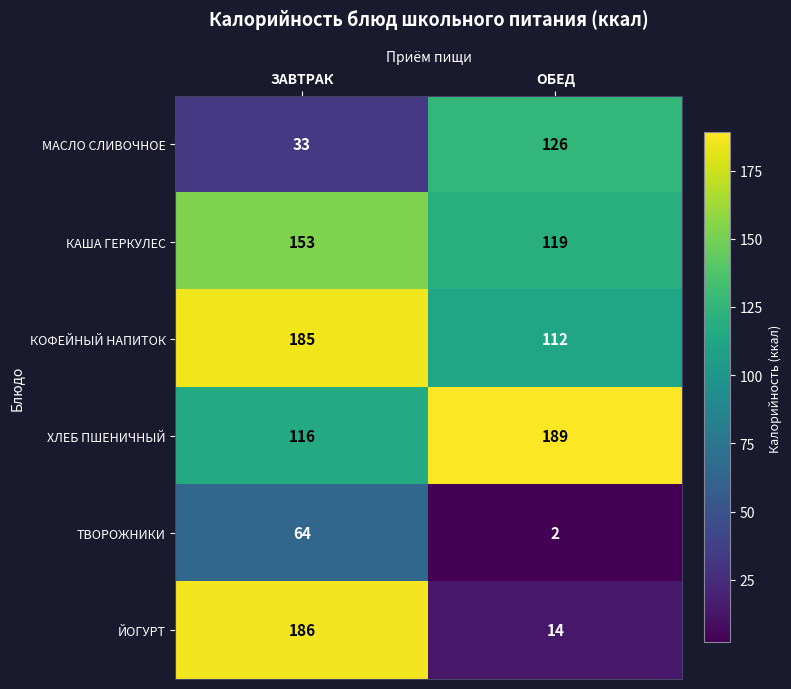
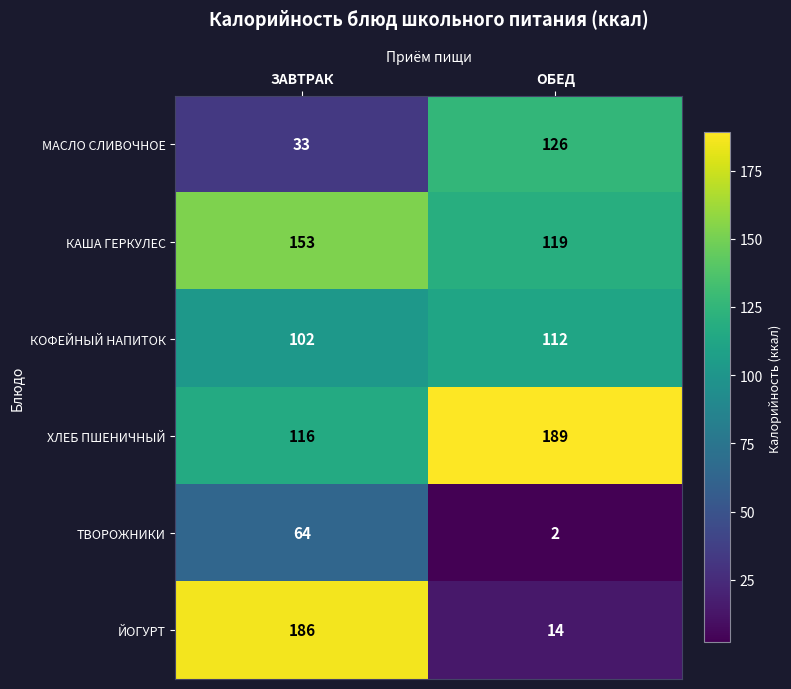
КОФЕЙНЫЙ НАПИТОК, ЗАВТРАК: 185 -> 102
